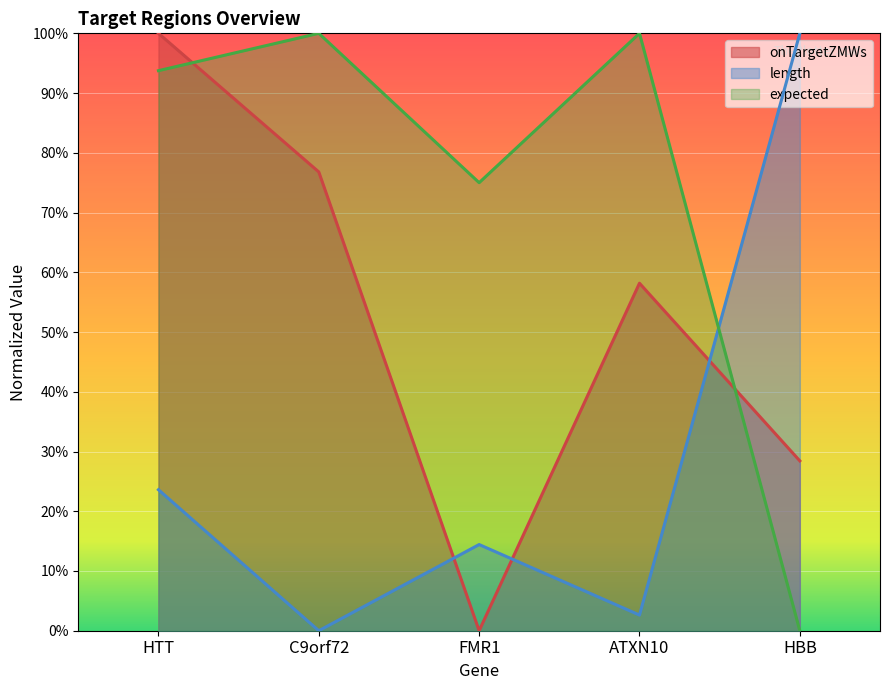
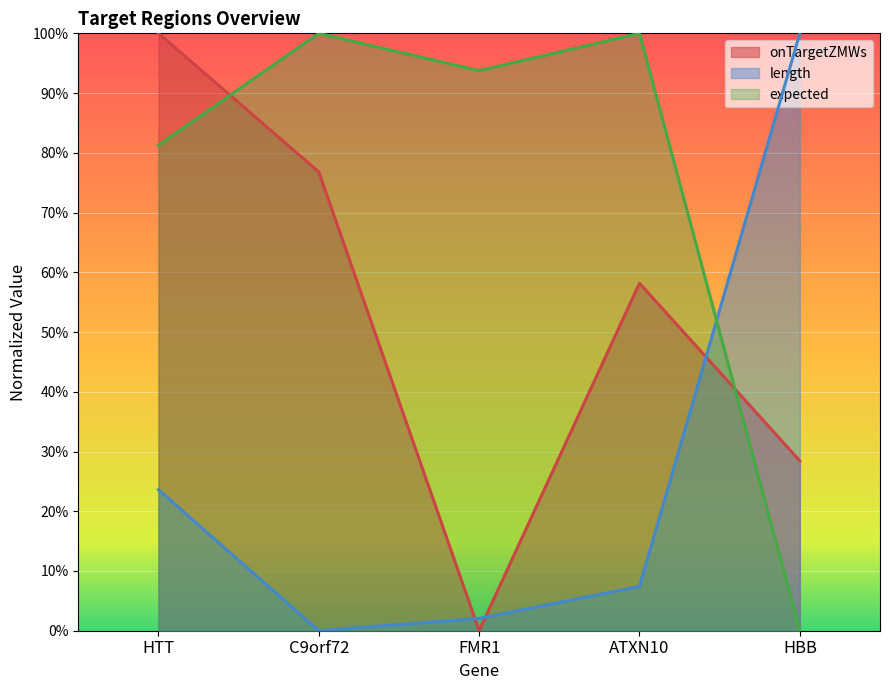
expected, HTT: 94% -> 81%
length, FMR1: 14% -> 2%
expected, FMR1: 75% -> 94%
length, ATXN10: 3% -> 7%
